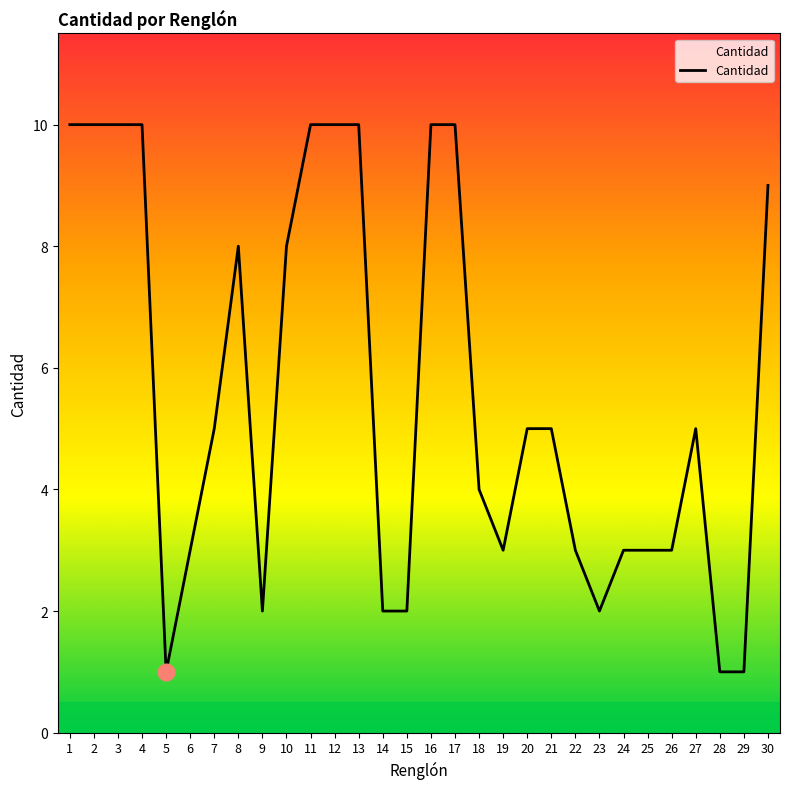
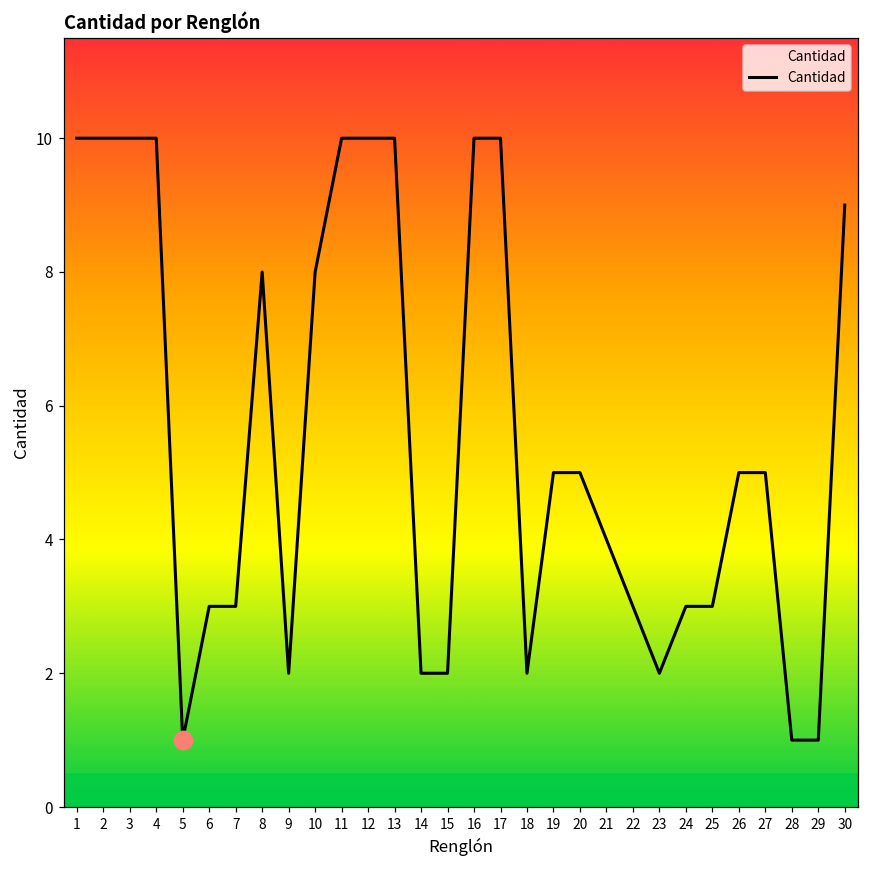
Cantidad, 7: 5 -> 3
Cantidad, 18: 4 -> 2
Cantidad, 19: 3 -> 5
Cantidad, 21: 5 -> 4
Cantidad, 26: 3 -> 5
